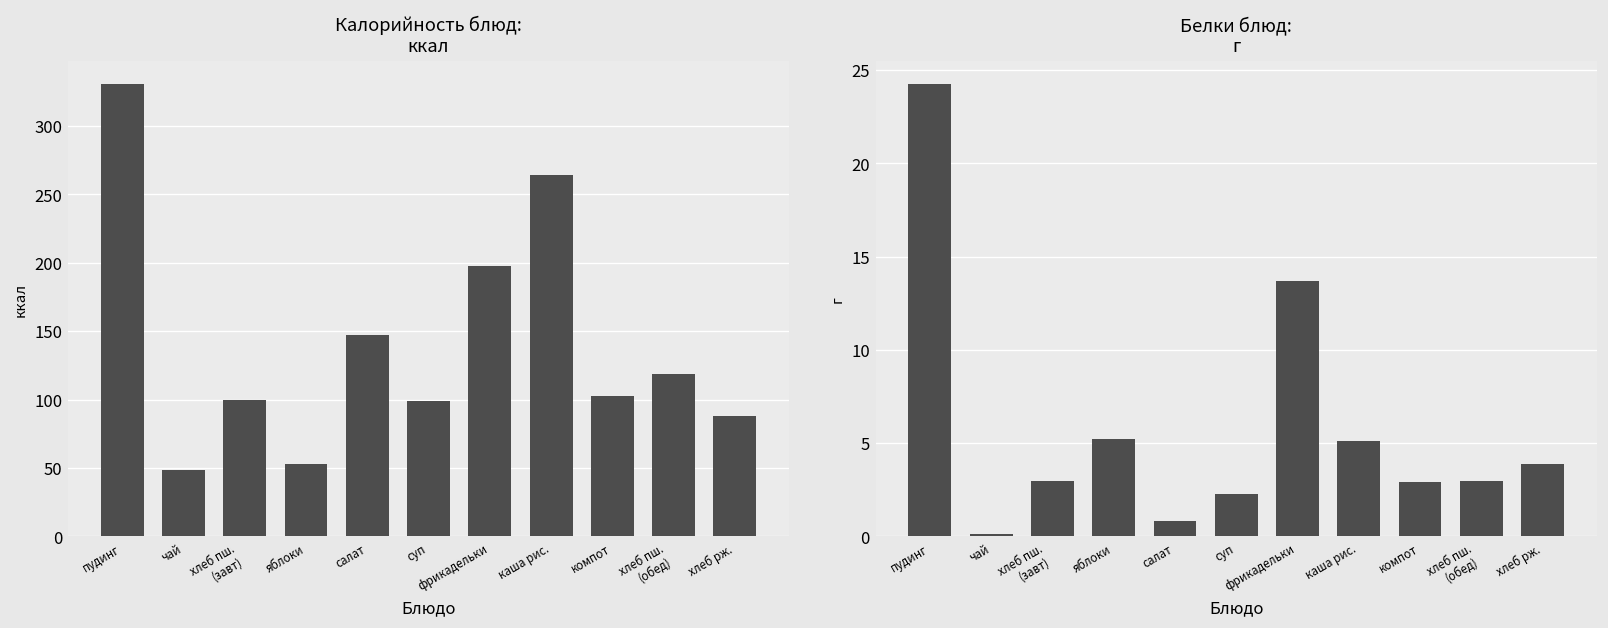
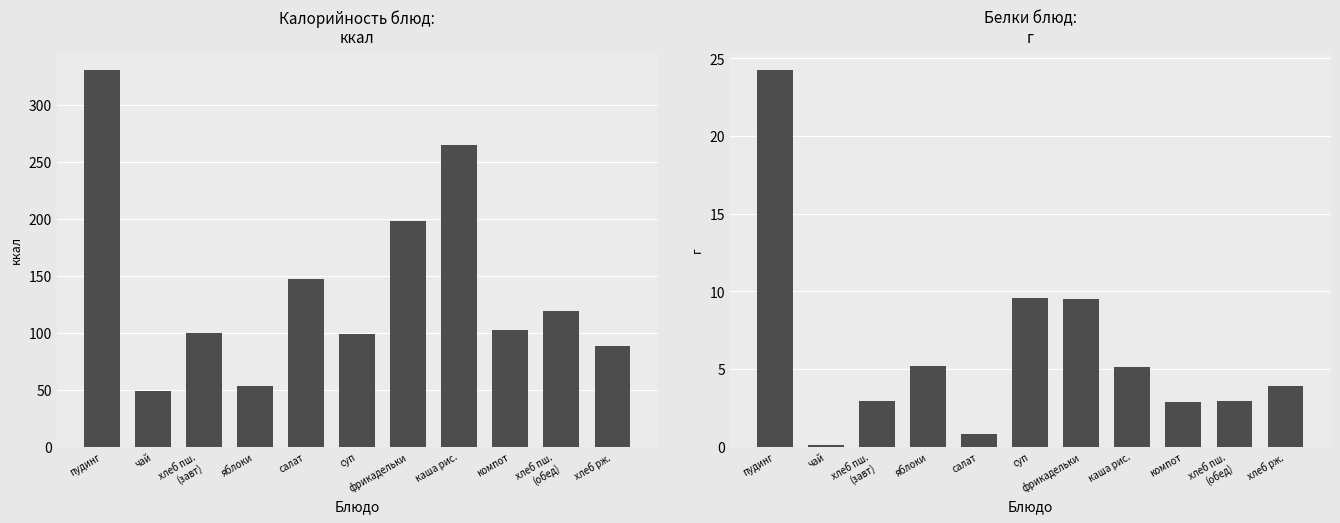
Белки блюд: г, суп: 2.3 -> 9.6
Белки блюд: г, фрикадельки: 13.7 -> 9.5
